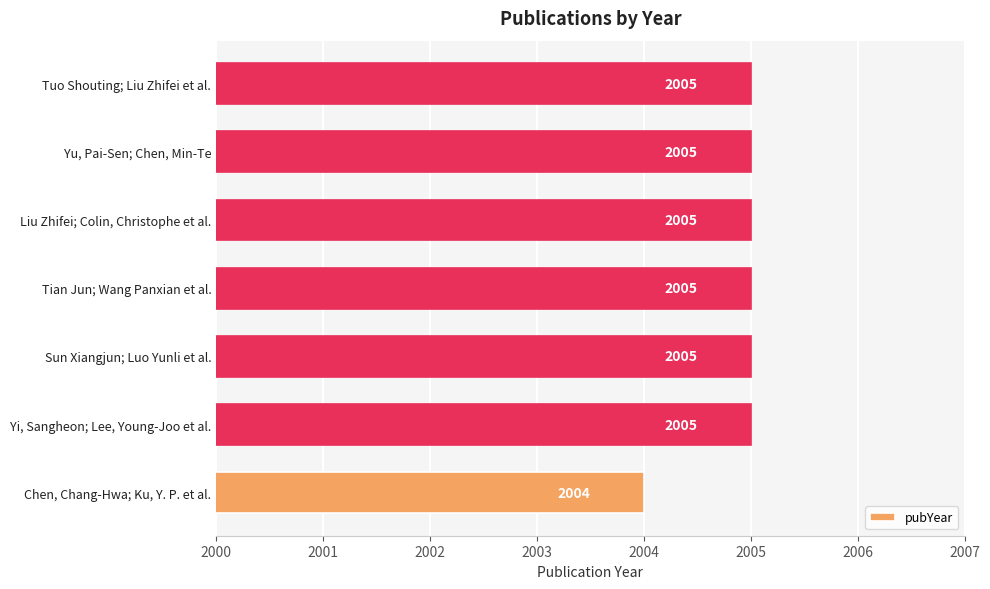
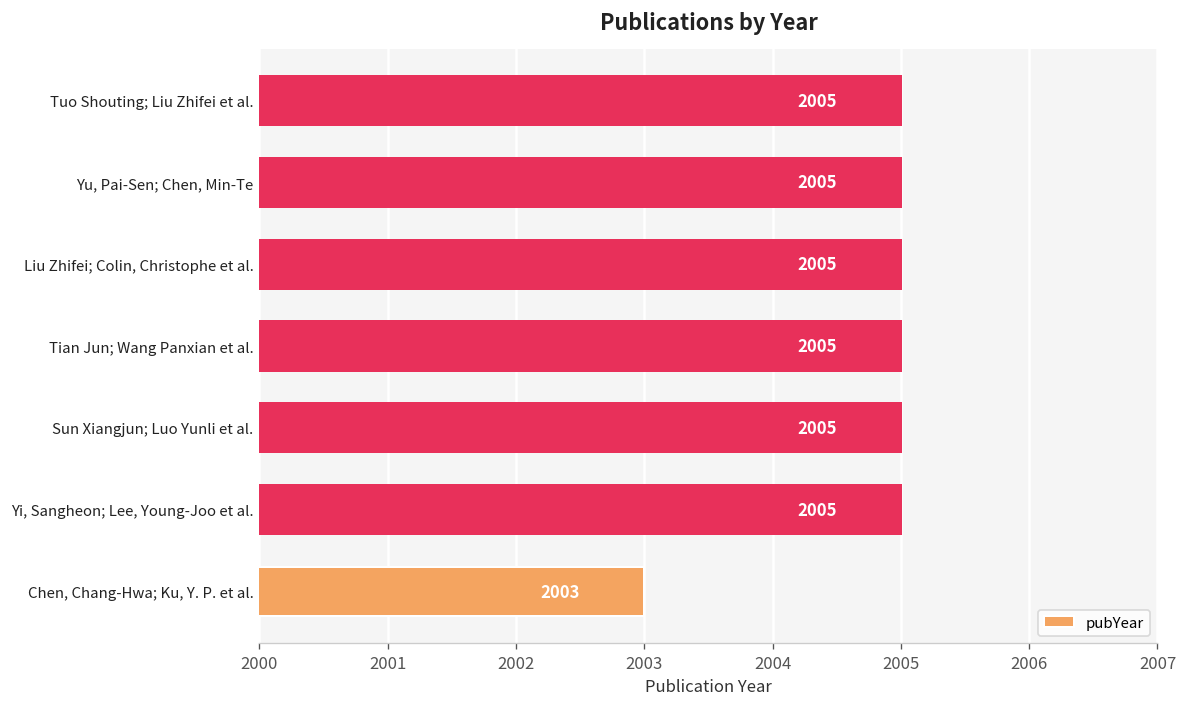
Chen, Chang-Hwa; Ku, Y. P. et al.: 2004 -> 2003
